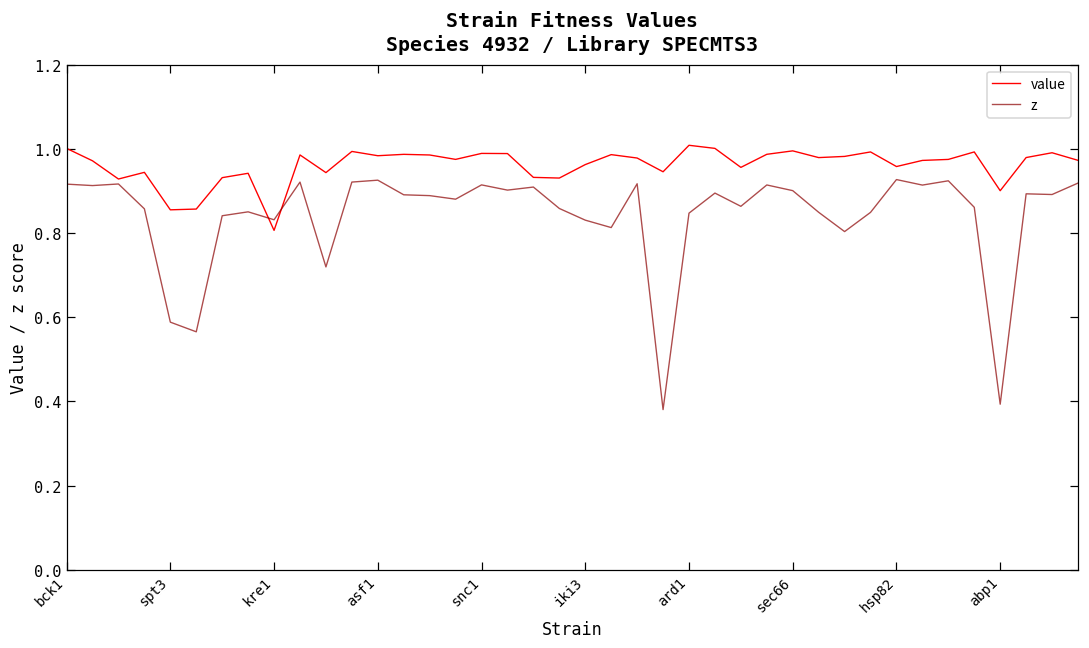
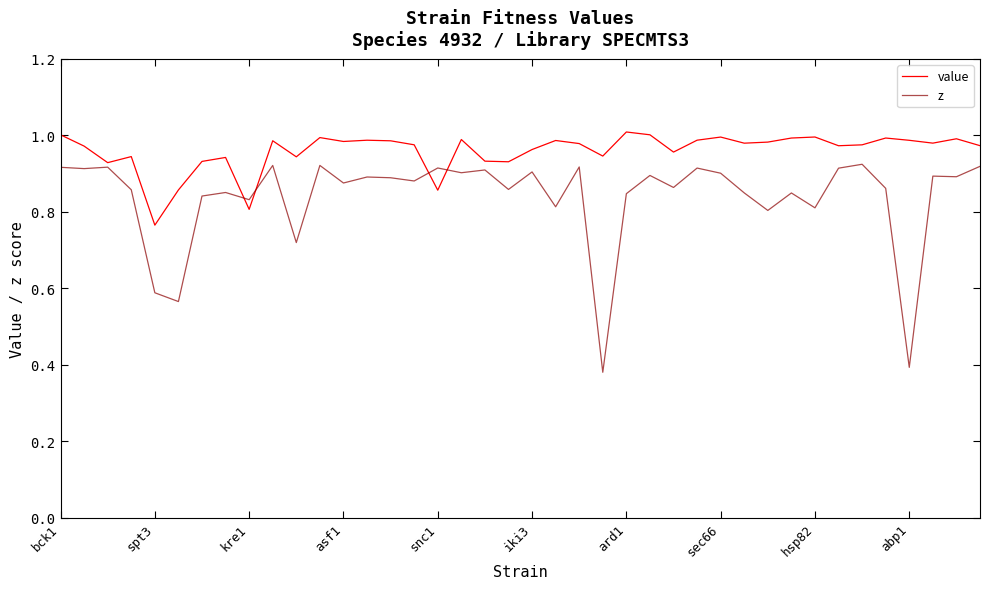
value, spt3: 0.86 -> 0.77
z, asf1: 0.93 -> 0.88
value, snc1: 0.99 -> 0.86
z, iki3: 0.83 -> 0.90
value, hsp82: 0.96 -> 1.00
z, hsp82: 0.93 -> 0.81
value, abp1: 0.90 -> 0.99
